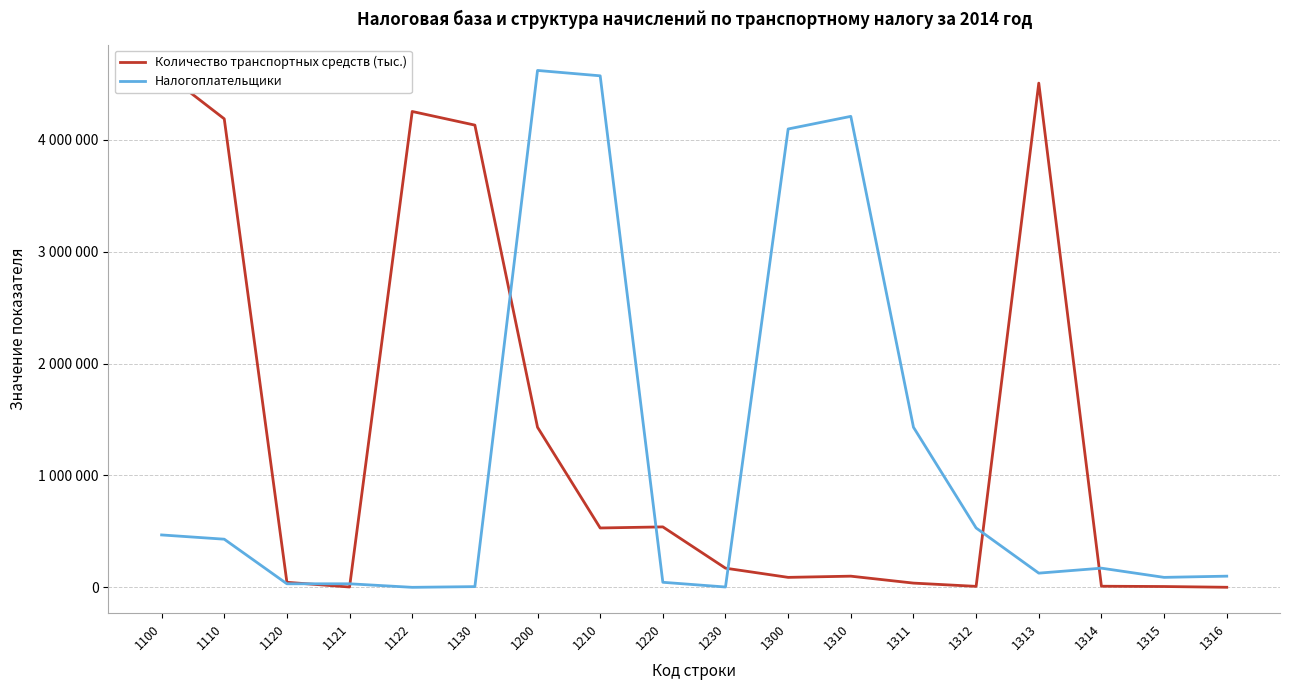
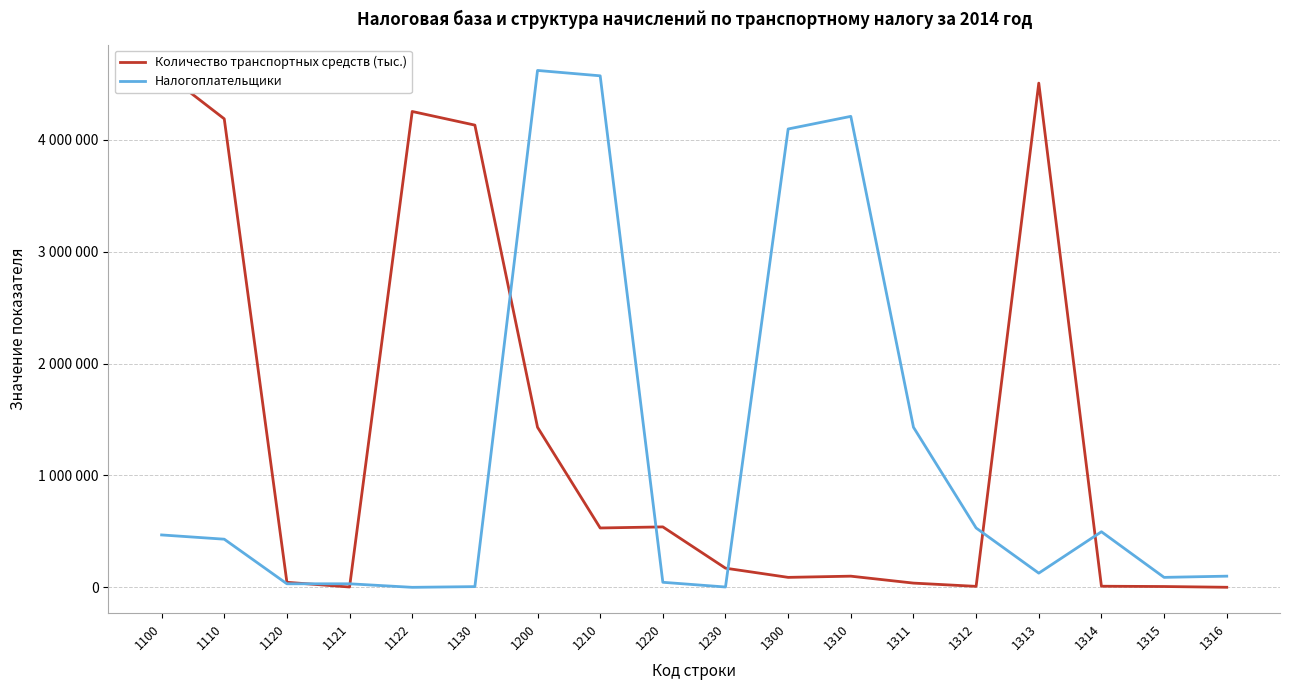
Налогоплательщики, 1314: 170000 -> 500000
